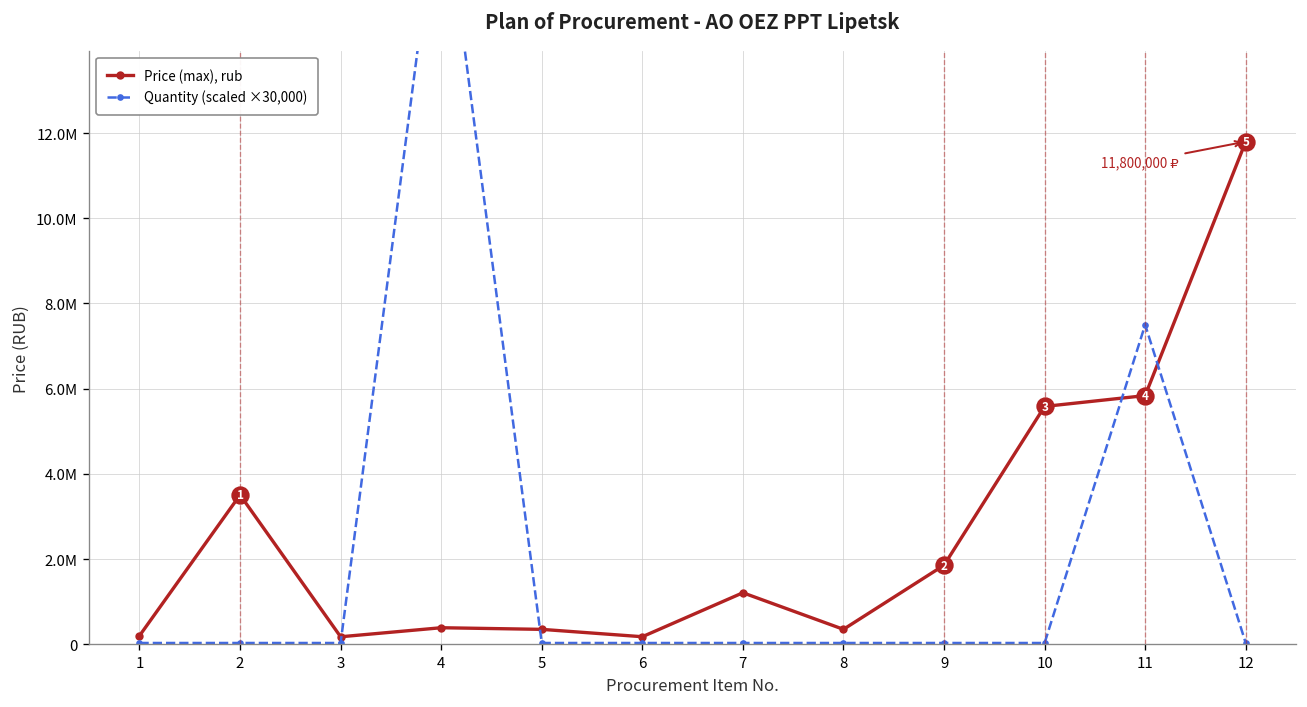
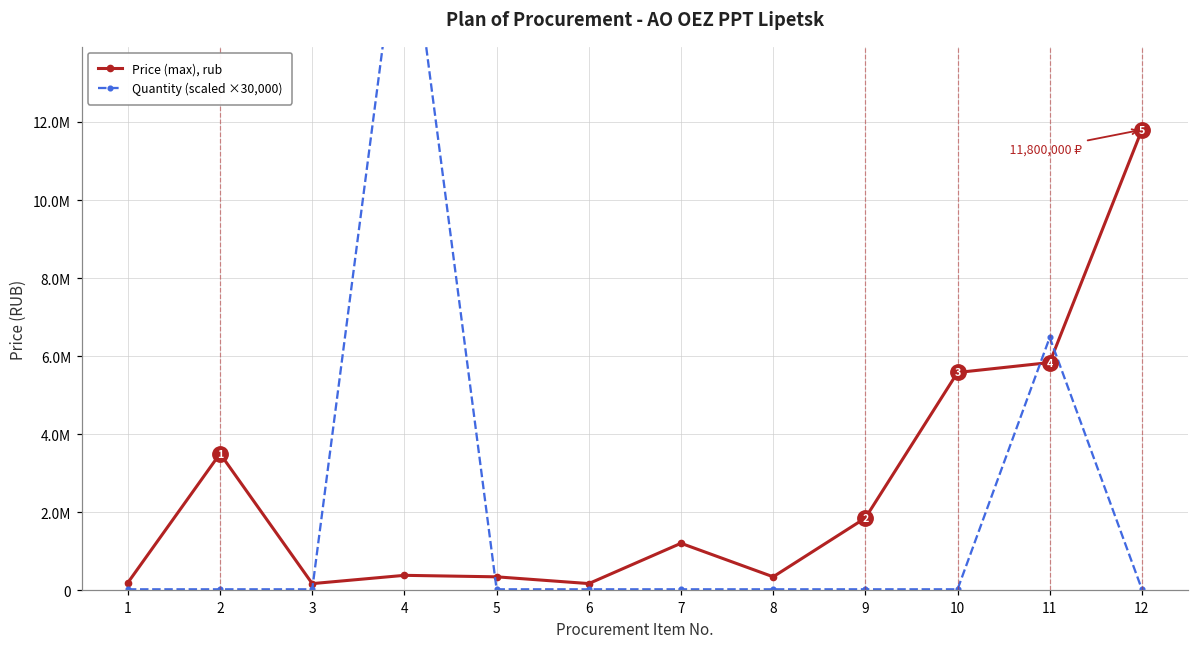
Quantity (scaled ×30,000), 11: 7500000 -> 6500000
